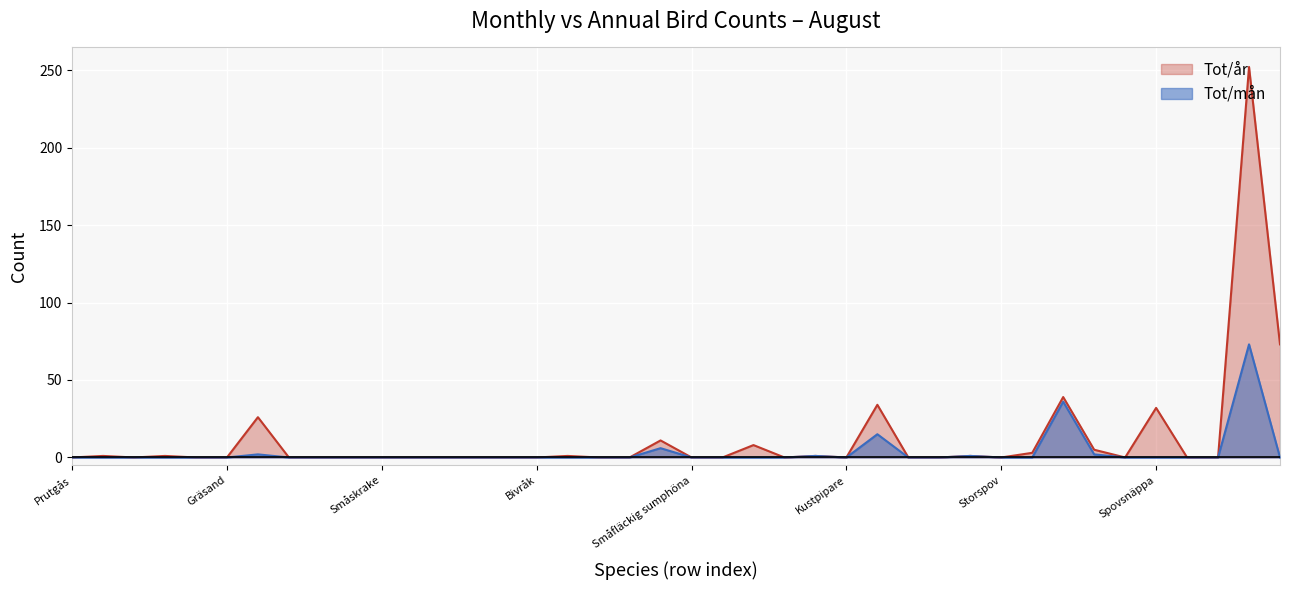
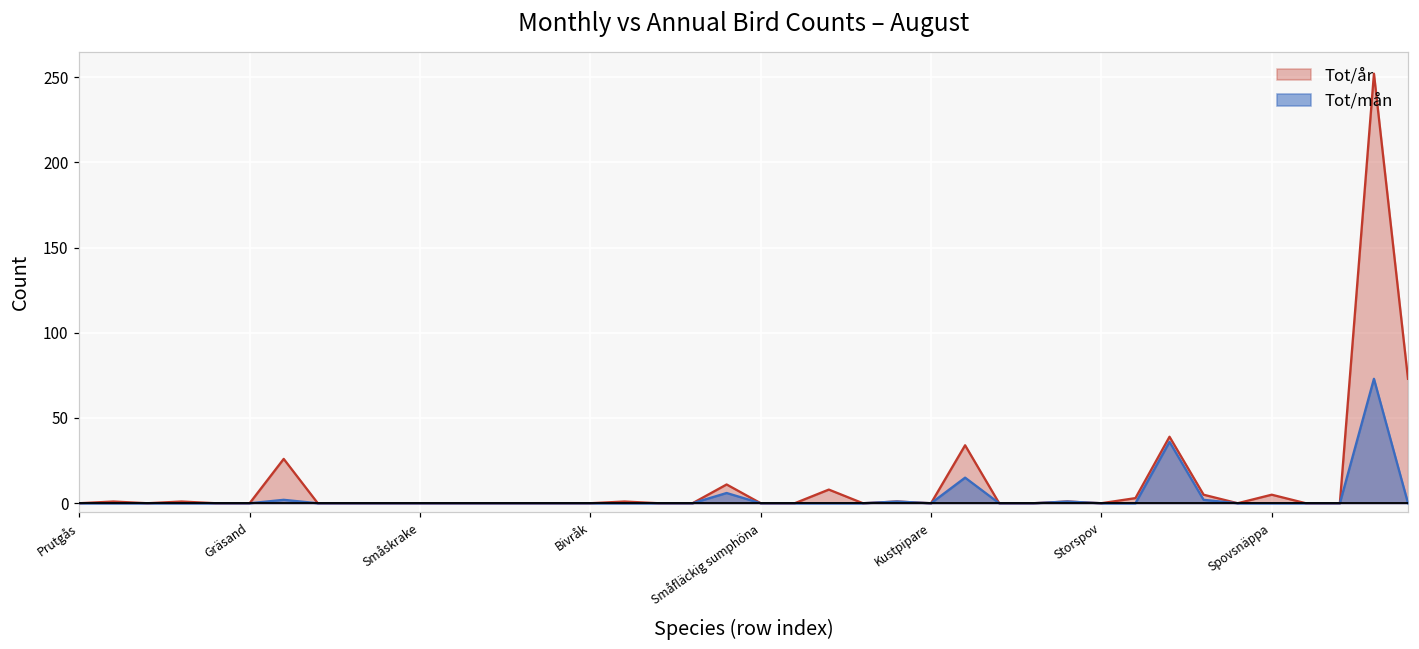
Tot/år, Spovsnäppa: 32 -> 5
